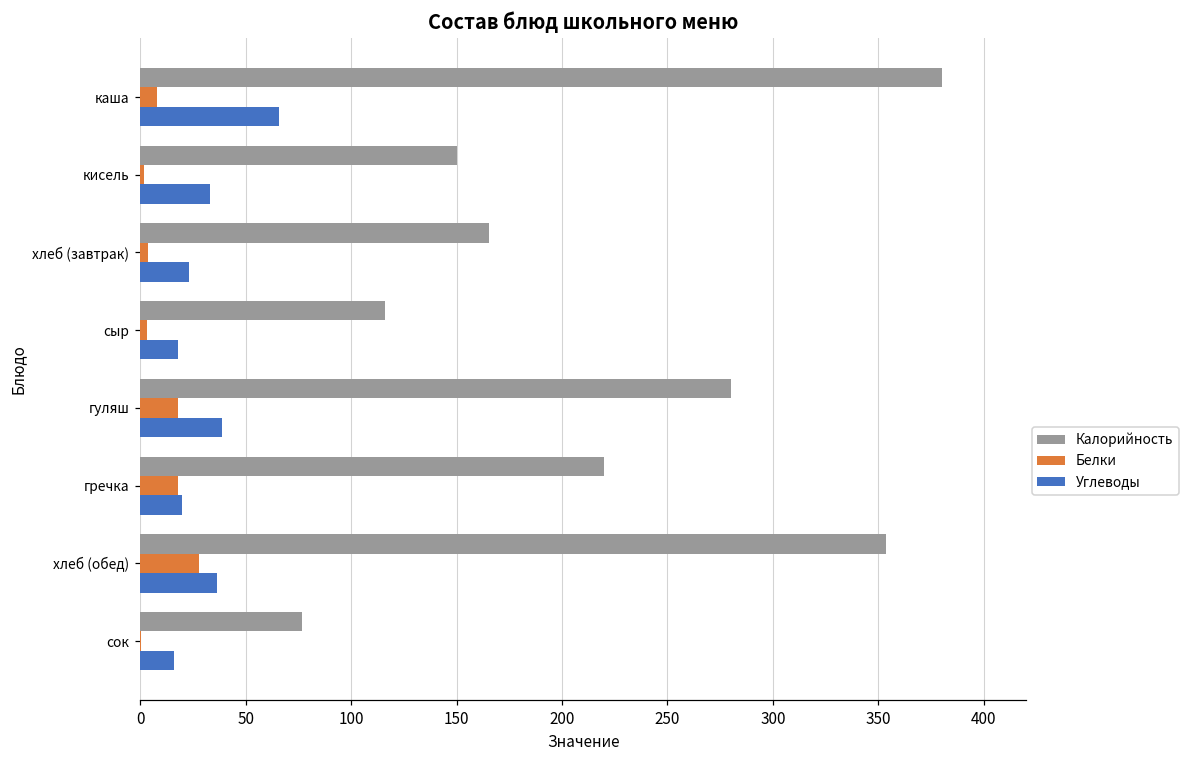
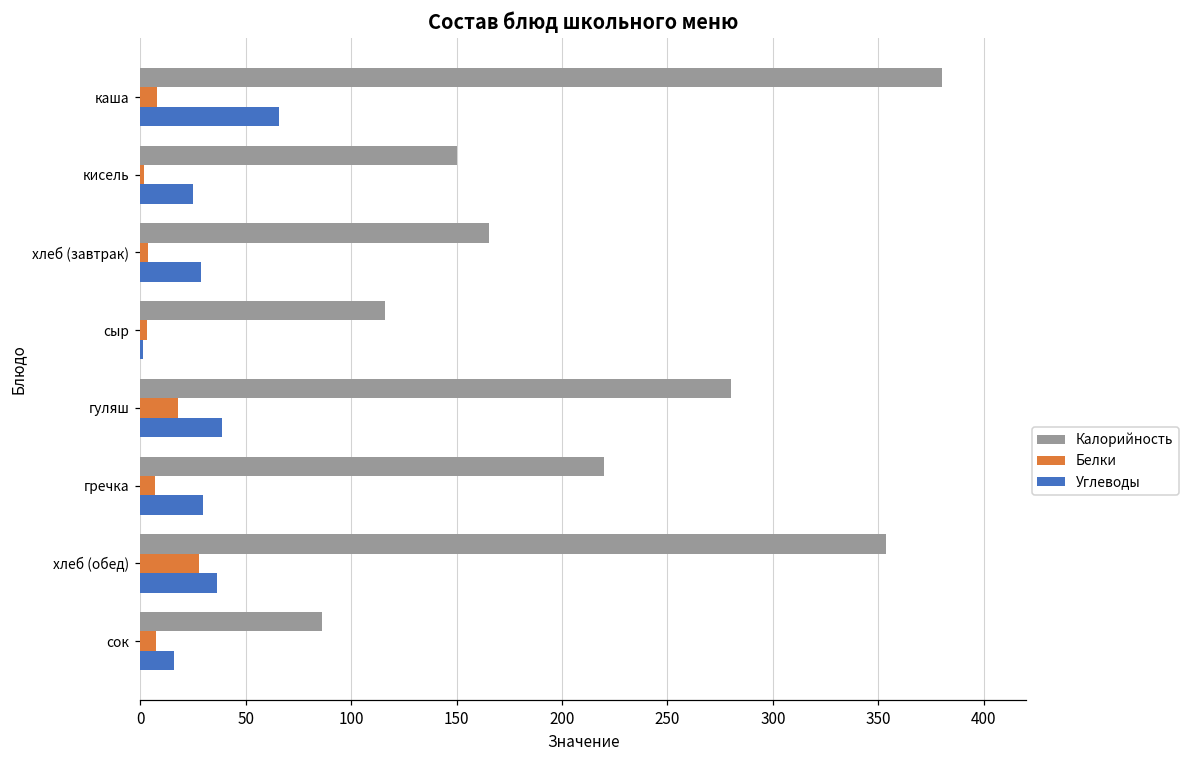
Углеводы, кисель: 33 -> 25
Углеводы, хлеб (завтрак): 23 -> 29
Углеводы, сыр: 18 -> 1
Белки, гречка: 18 -> 7
Углеводы, гречка: 20 -> 30
Калорийность, сок: 77 -> 86
Белки, сок: 0 -> 8
